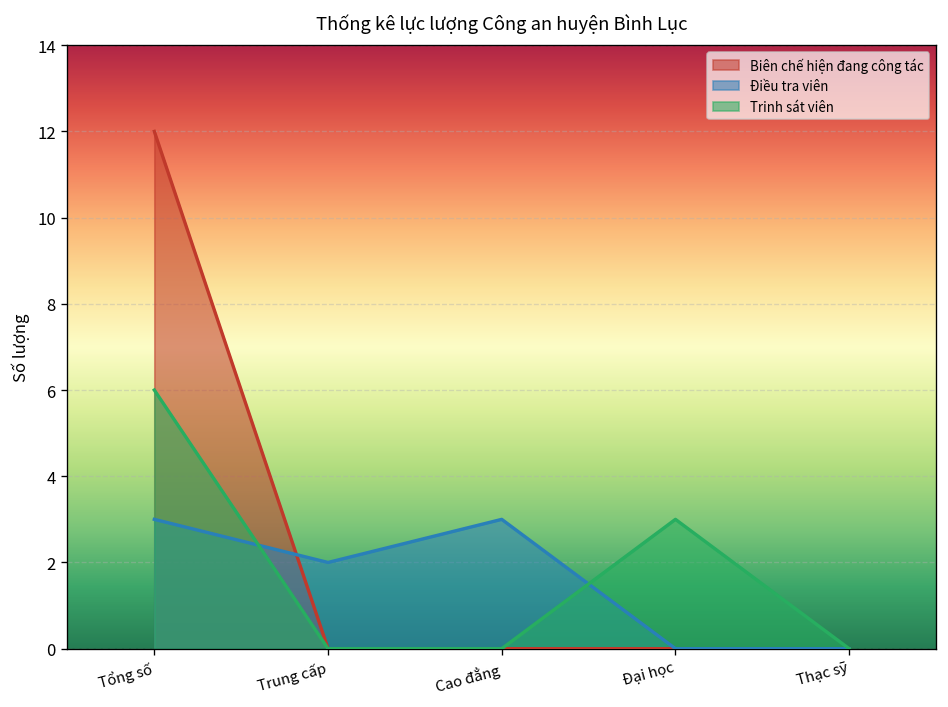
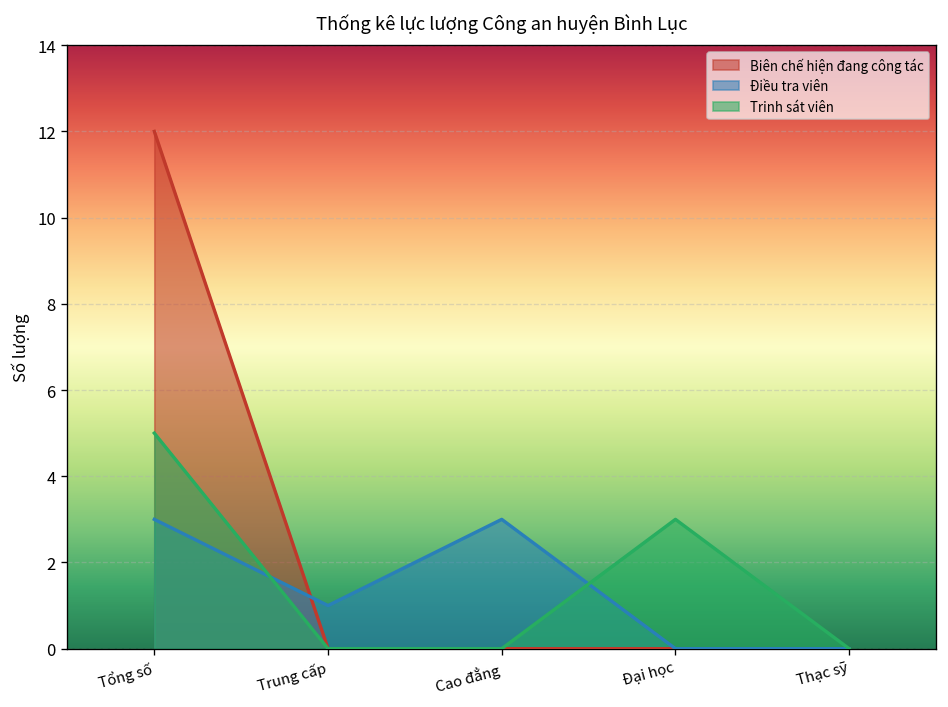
Trinh sát viên, Tổng số: 6 -> 5
Điều tra viên, Trung cấp: 2 -> 1
